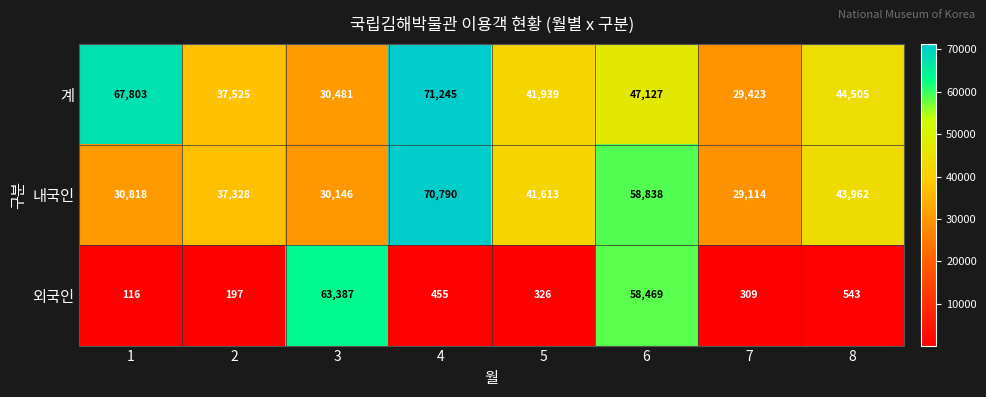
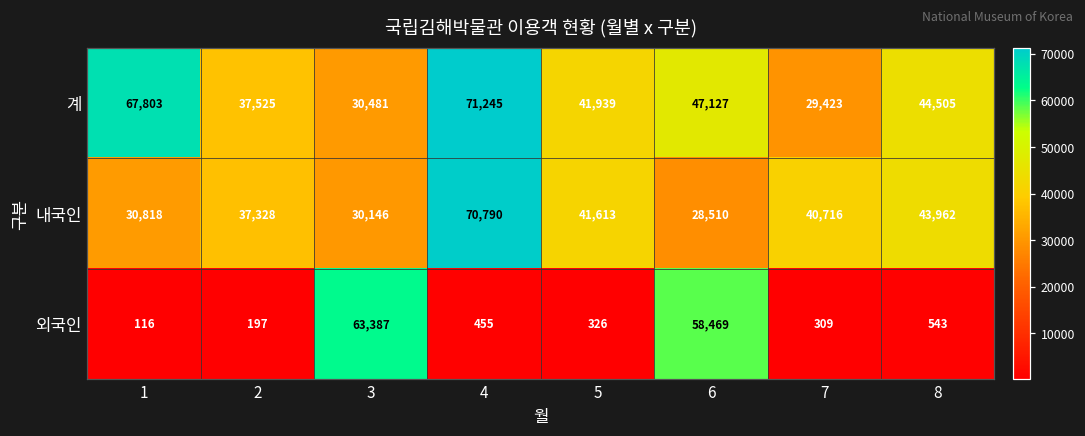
내국인, 6: 58,838 -> 28,510
내국인, 7: 29,114 -> 40,716
